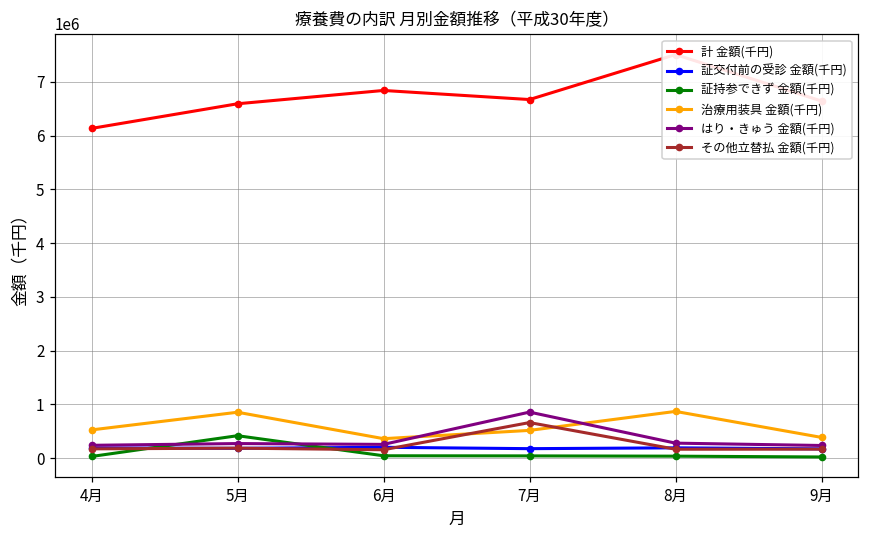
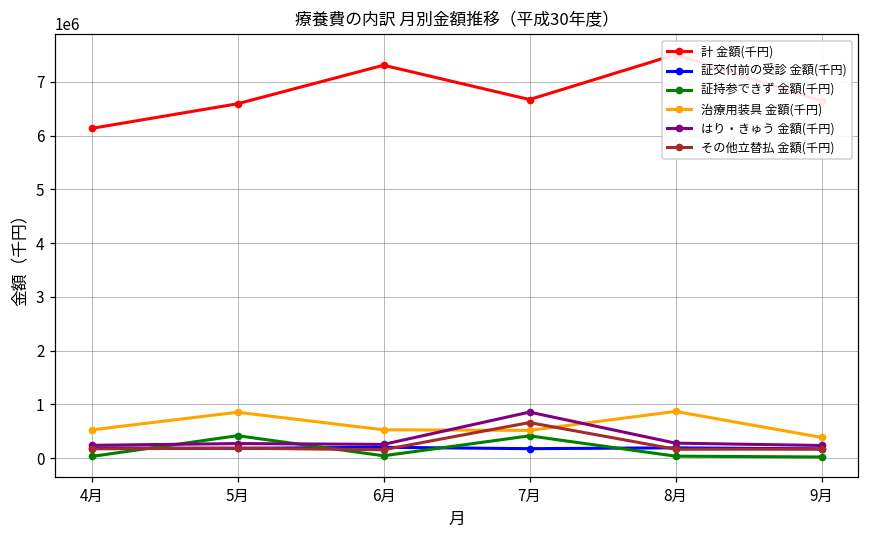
計 金額(千円), 6月: 6800000 -> 7300000
治療用装具 金額(千円), 6月: 400000 -> 500000
証持参できず 金額(千円), 7月: 0 -> 400000
